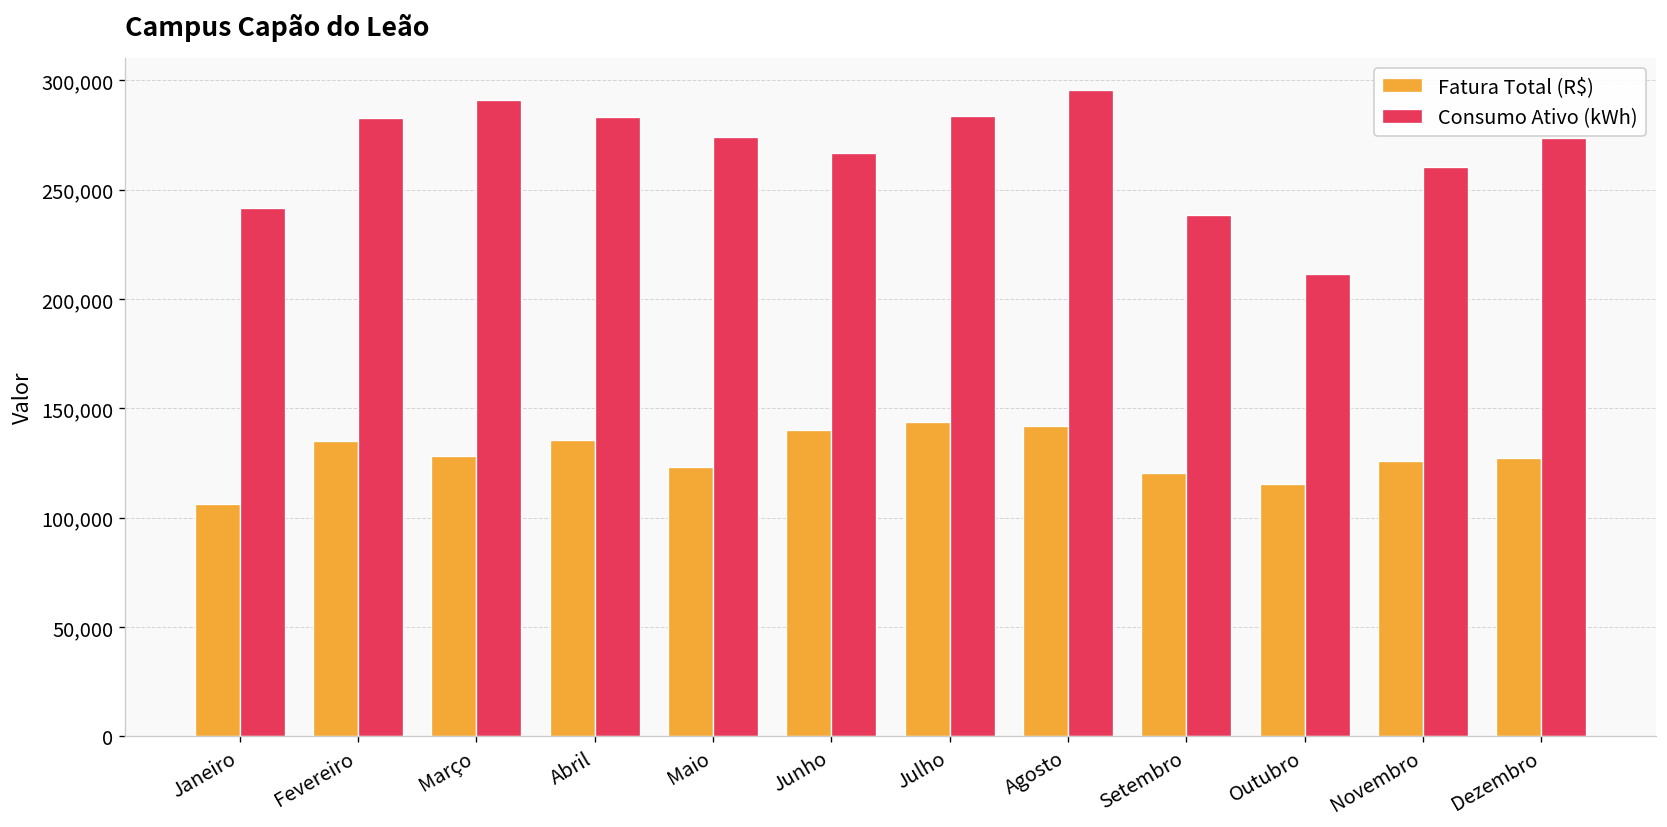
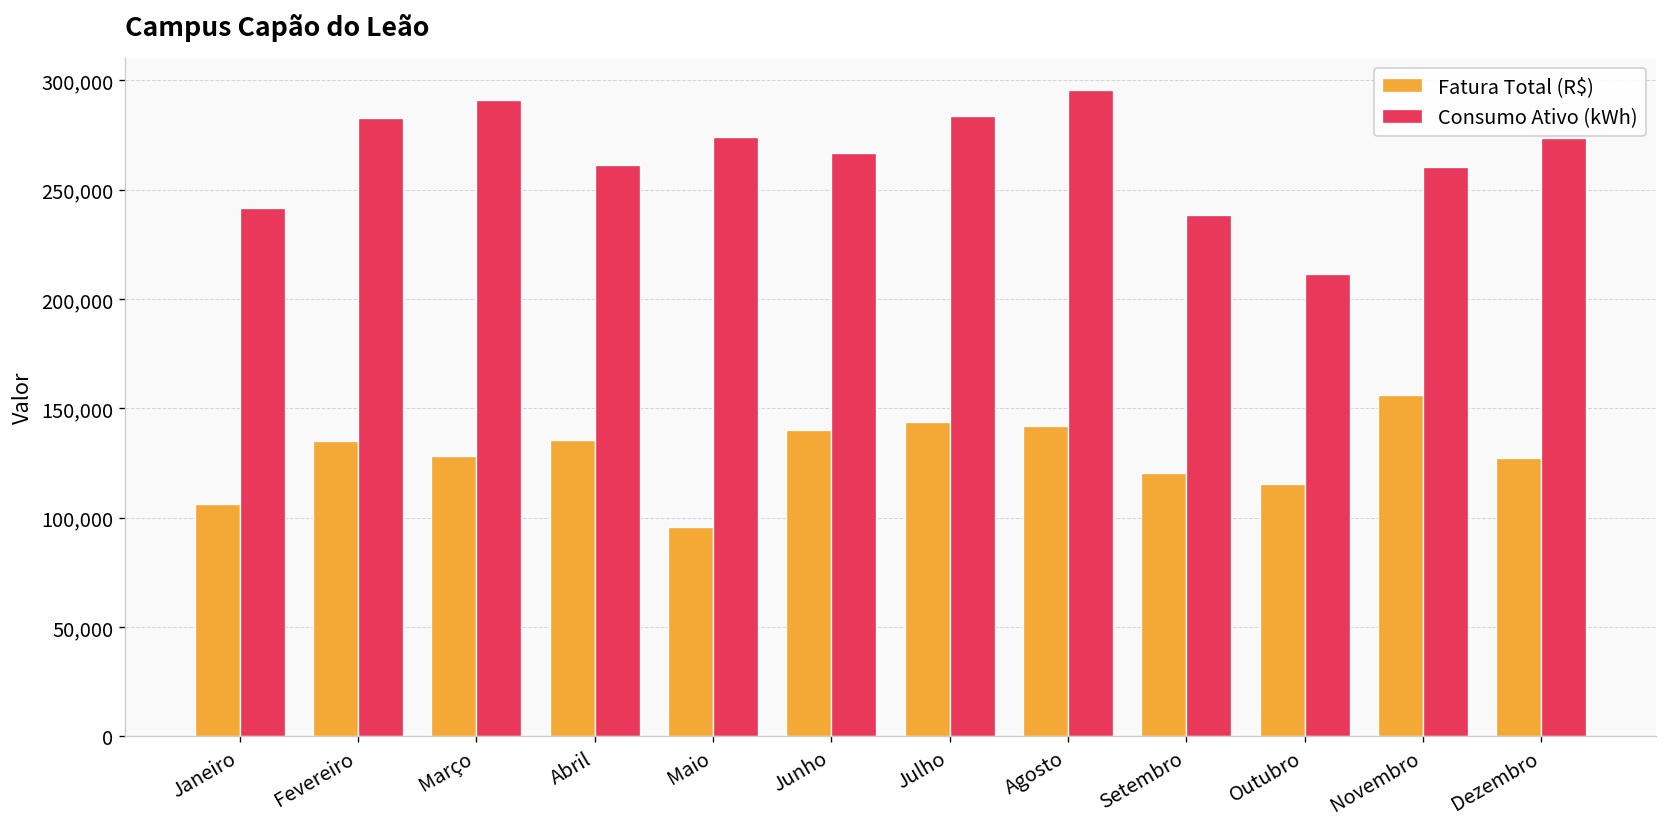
Consumo Ativo (kWh), Abril: 283,000 -> 261,000
Fatura Total (R$), Maio: 123,000 -> 96,000
Fatura Total (R$), Novembro: 126,000 -> 156,000
